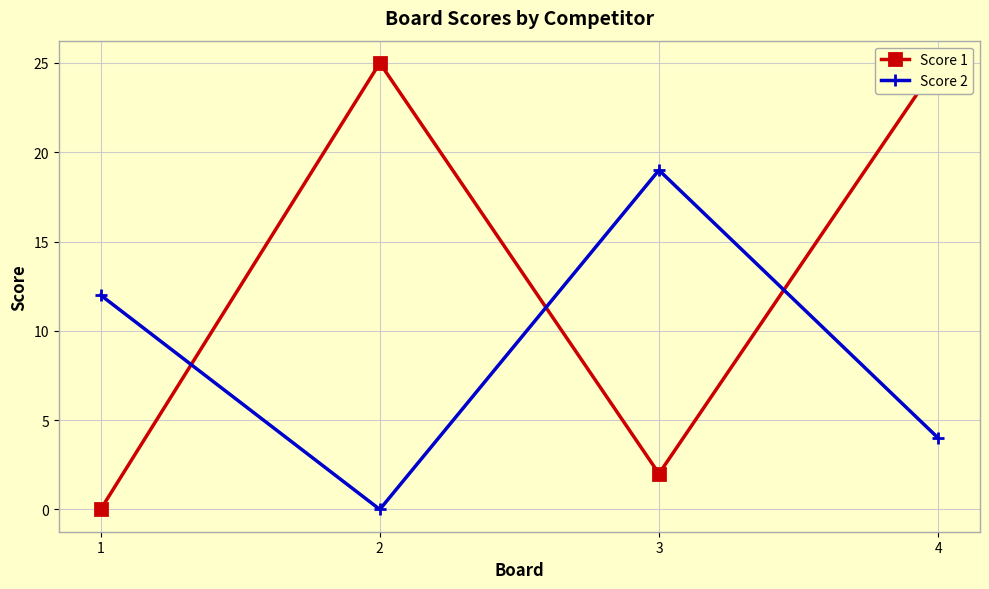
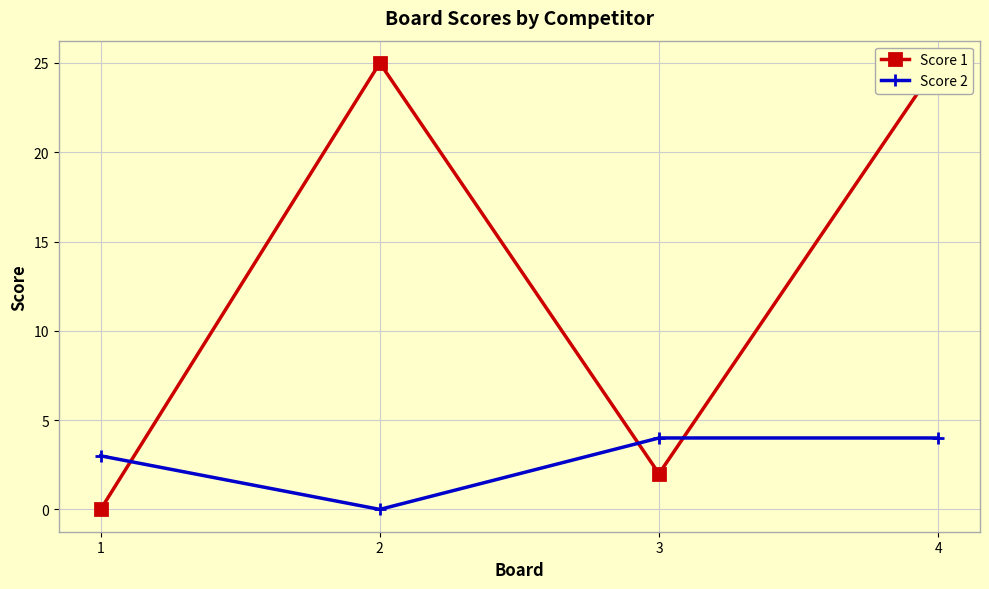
Score 2, 1: 12 -> 3
Score 2, 3: 19 -> 4
